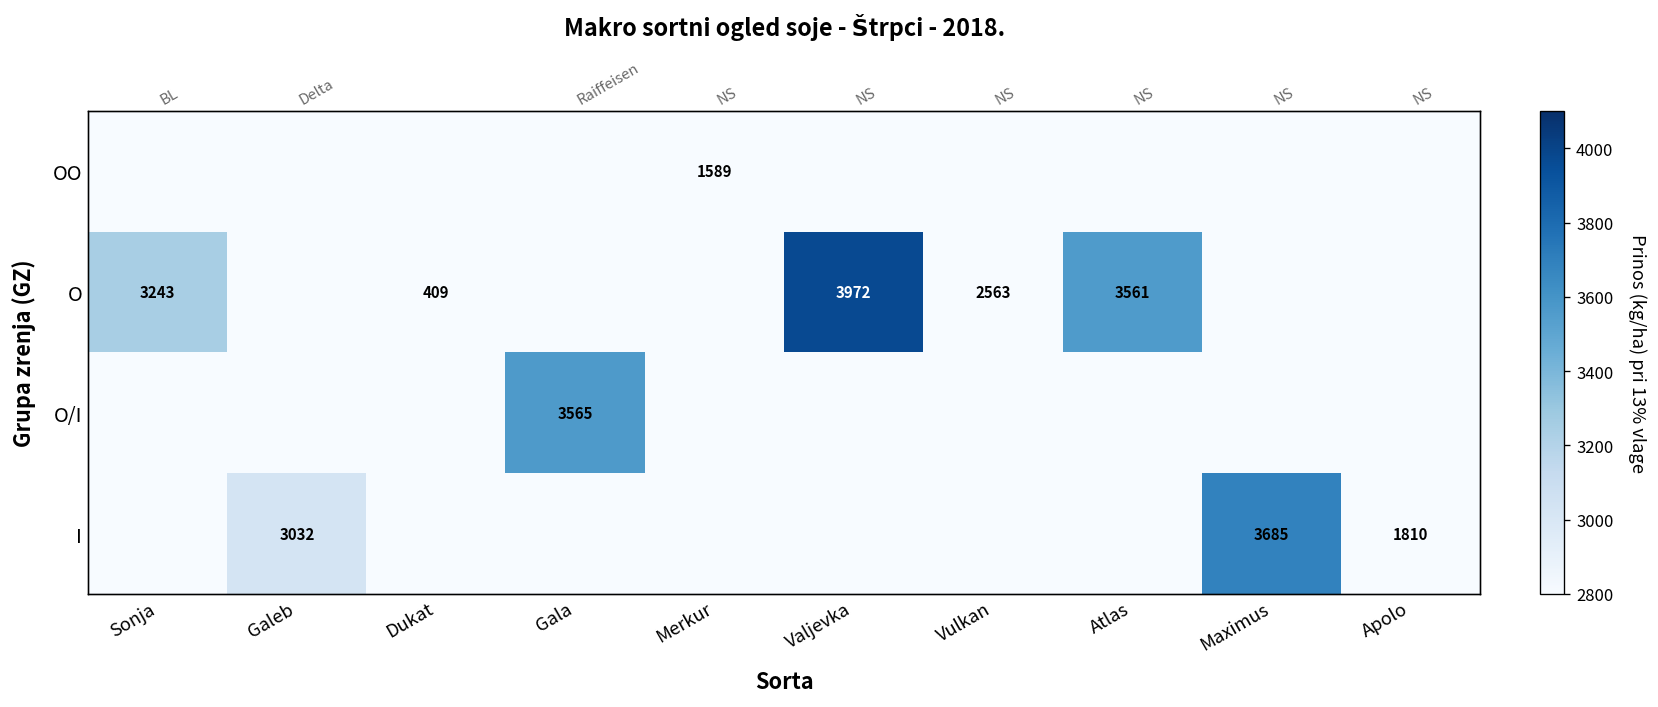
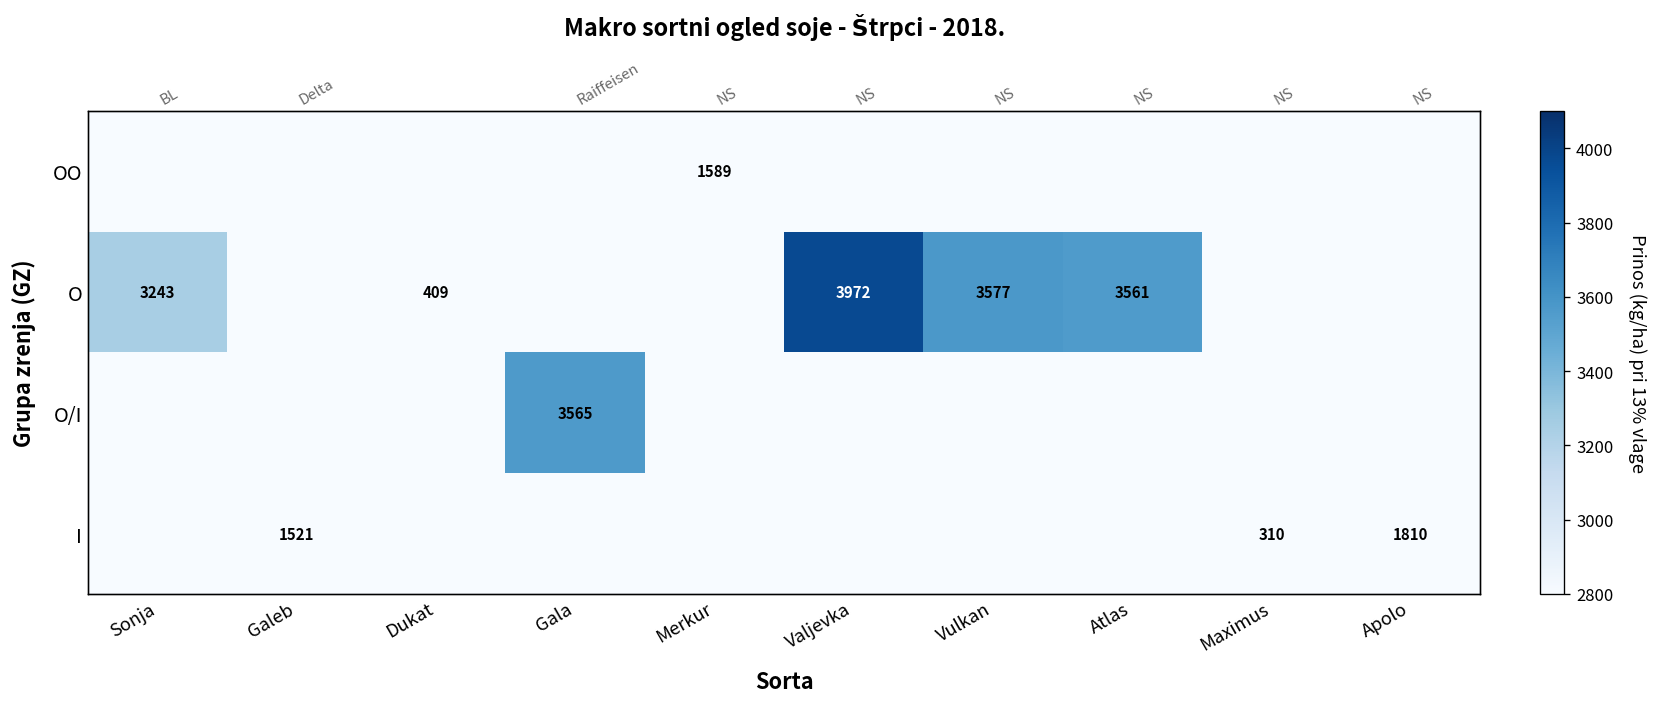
O, Vulkan: 2563 -> 3577
I, Galeb: 3032 -> 1521
I, Maximus: 3685 -> 310
